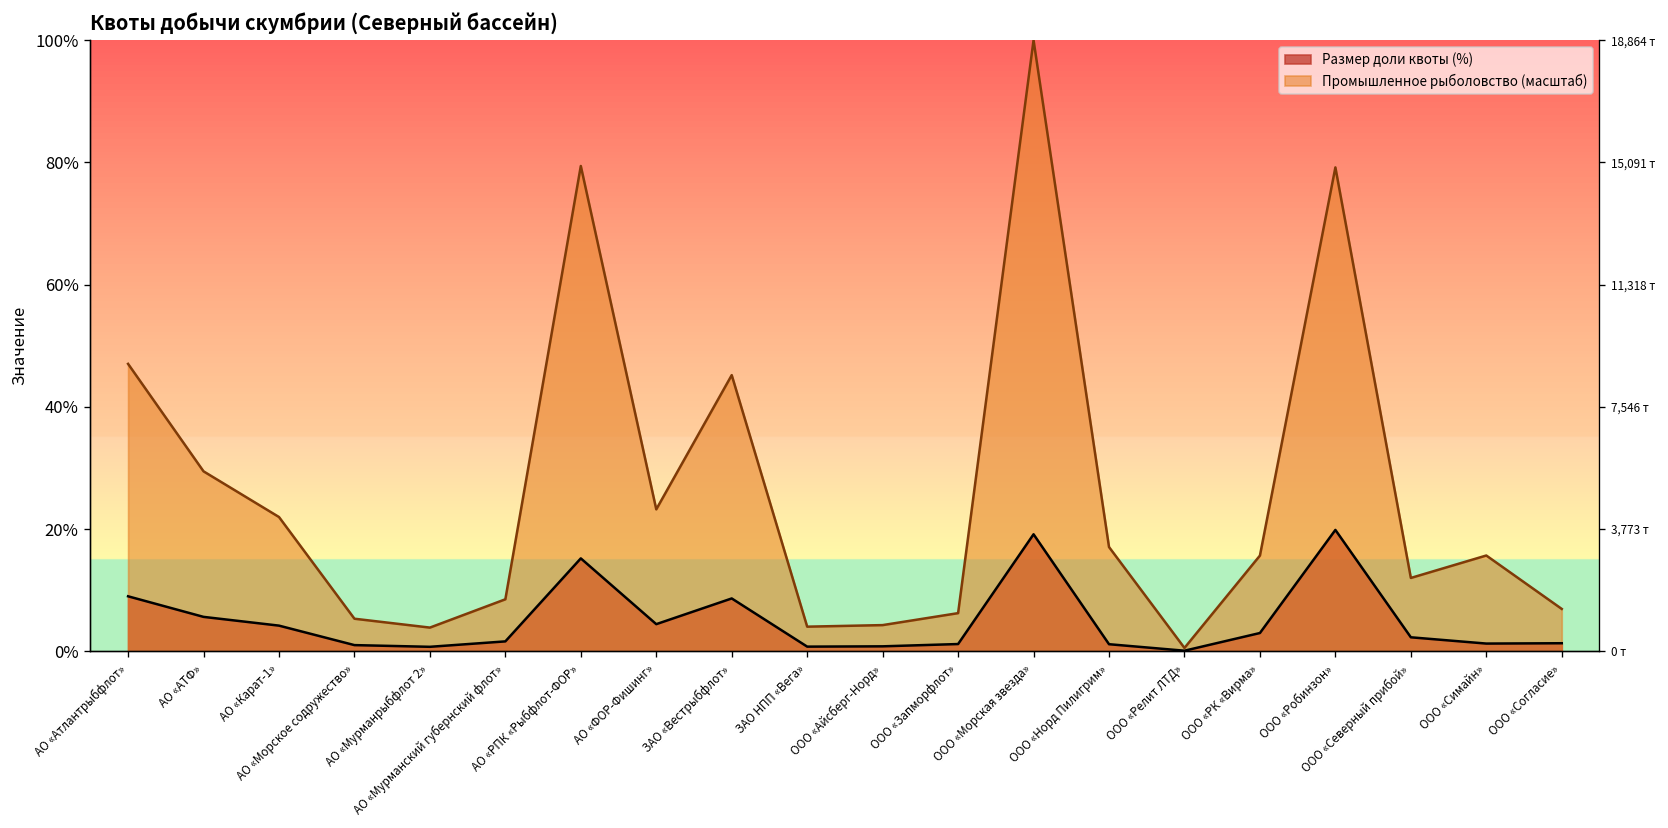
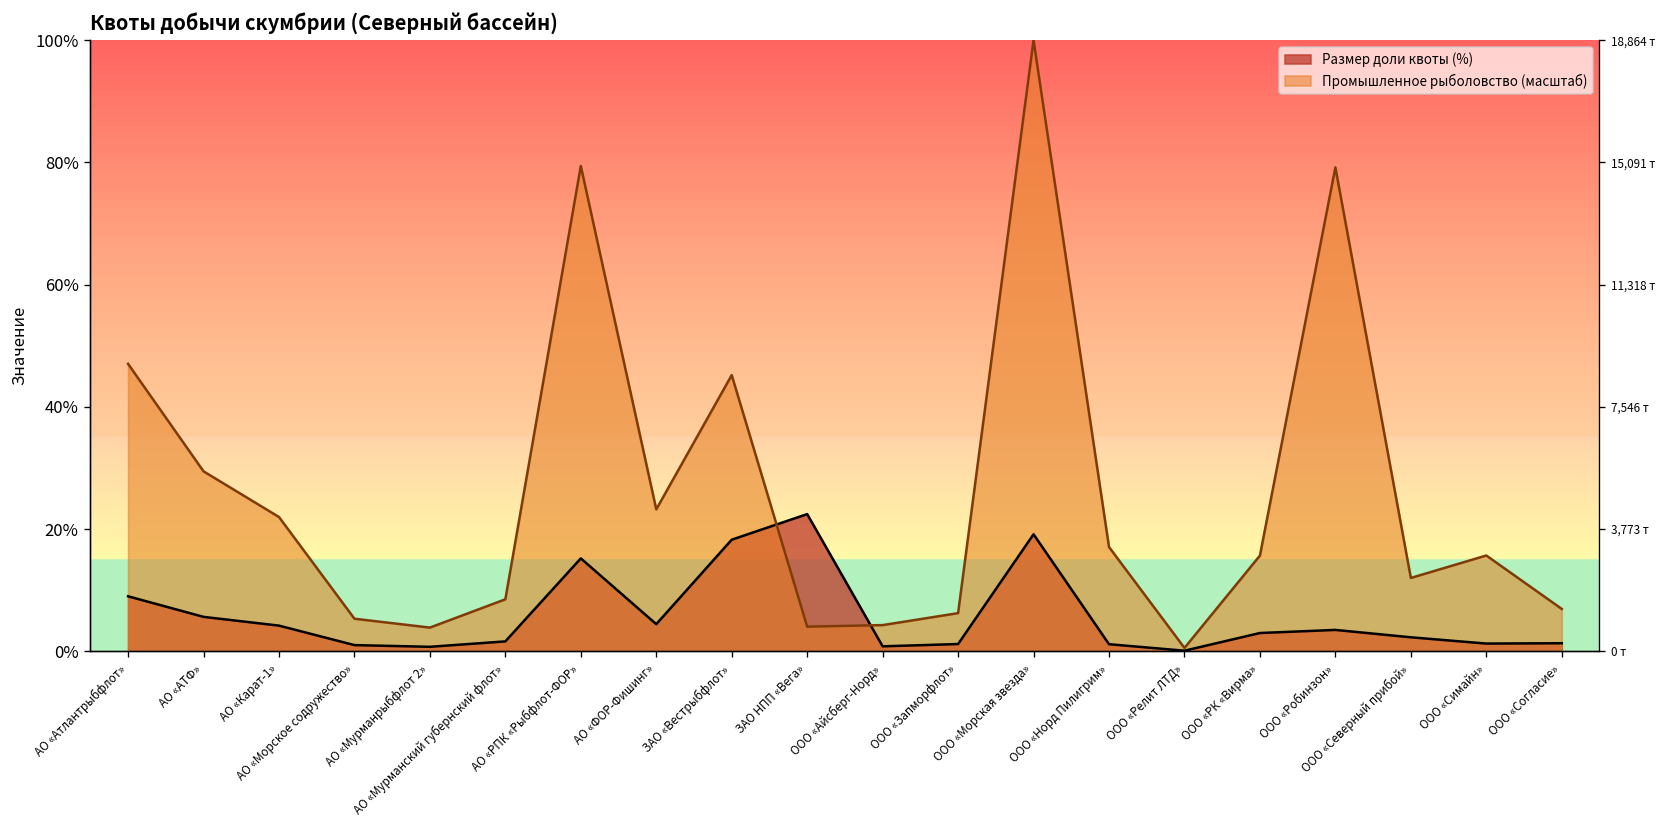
Размер доли квоты (%), ЗАО «Вестрыбфлот»: 9% -> 18%
Размер доли квоты (%), ЗАО НПП «Вега»: 1% -> 22%
Размер доли квоты (%), ООО «Робинзон»: 20% -> 4%
